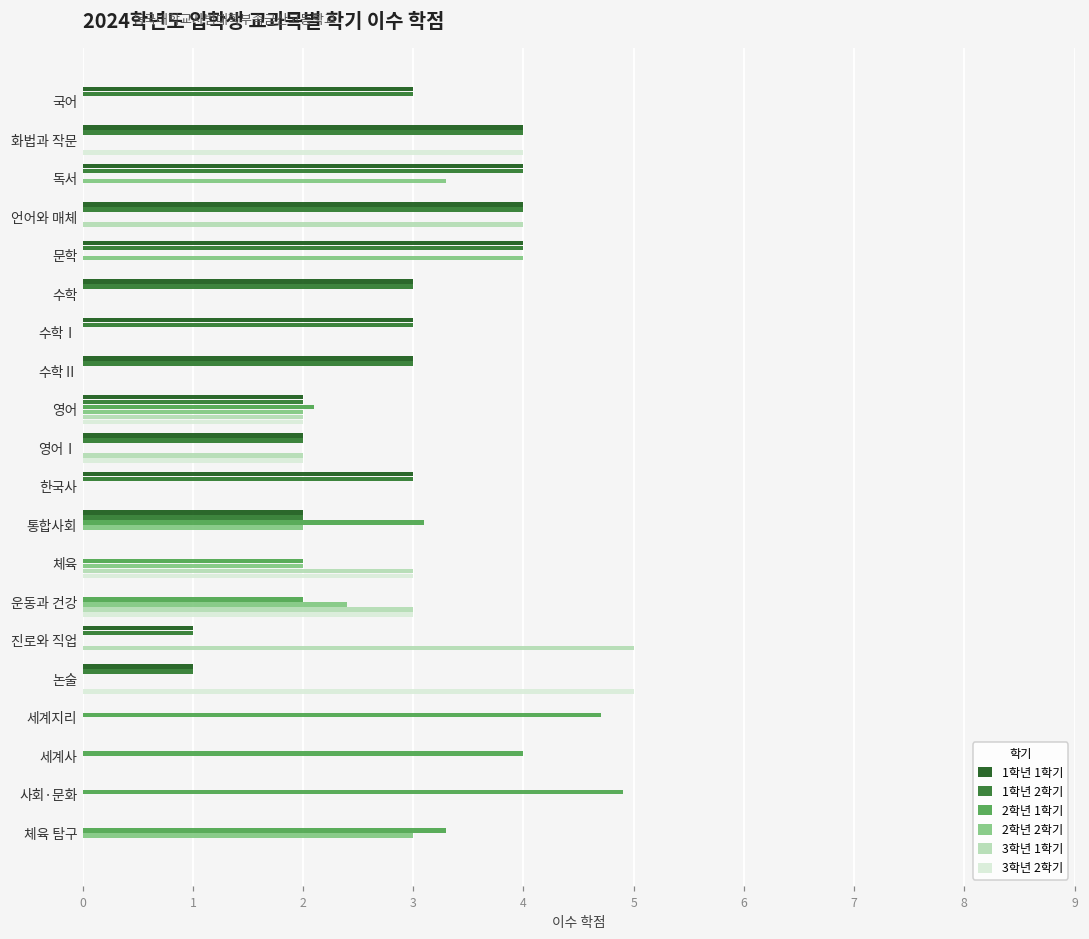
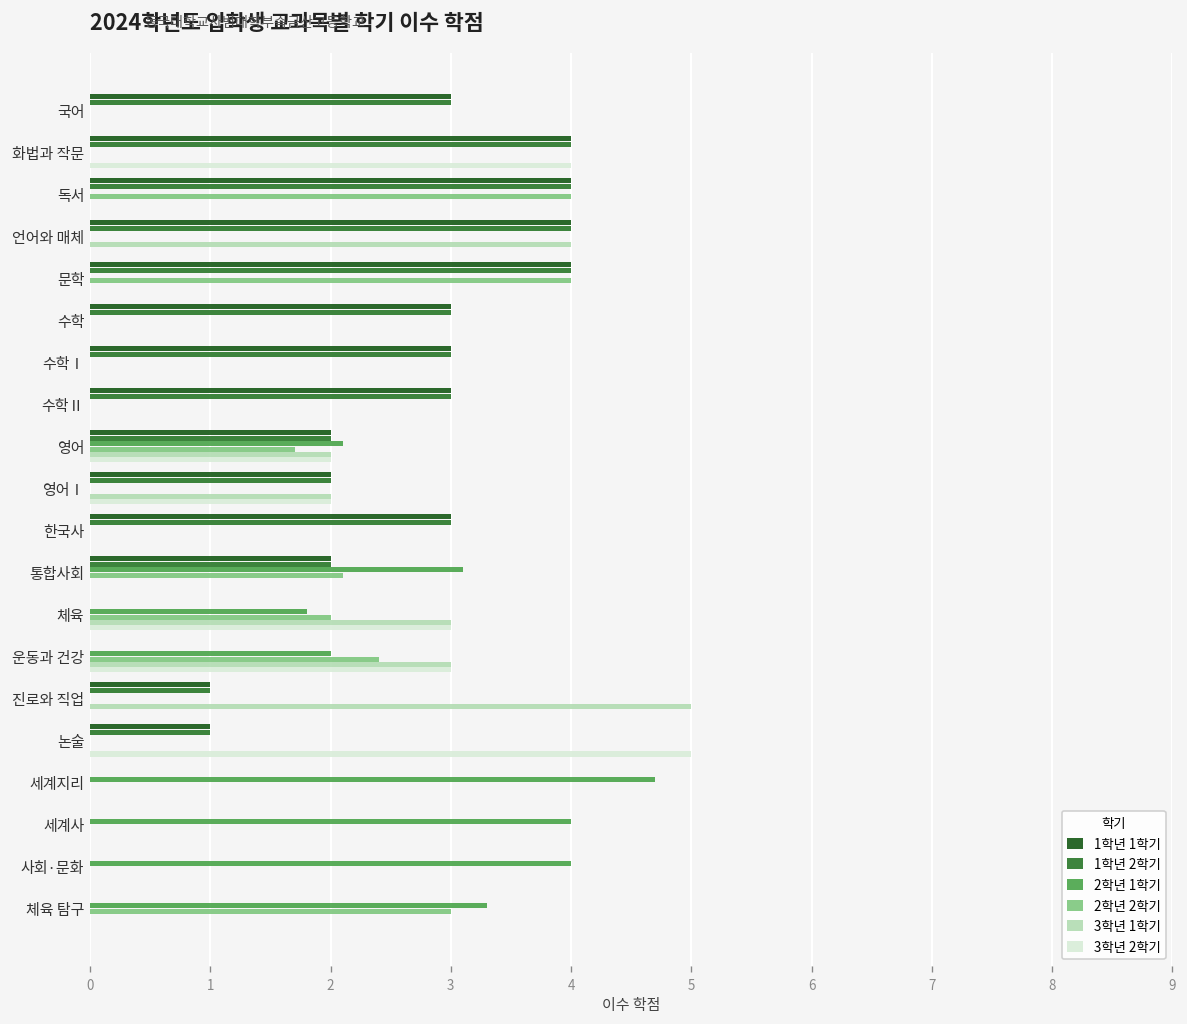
2학년 2학기, 독서: 3.3 -> 4.0
2학년 2학기, 영어: 2.0 -> 1.7
2학년 2학기, 통합사회: 2.0 -> 2.1
2학년 1학기, 체육: 2.0 -> 1.8
2학년 1학기, 사회·문화: 4.9 -> 4.0
